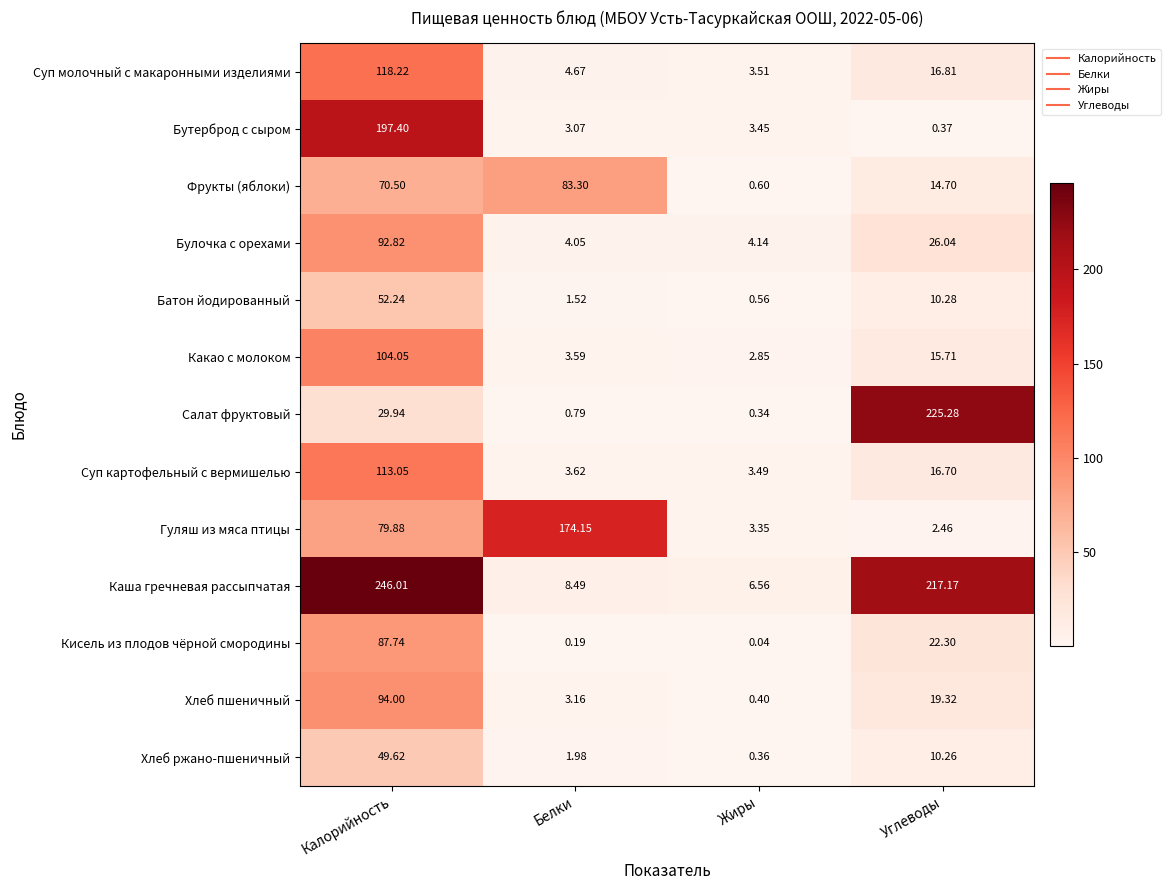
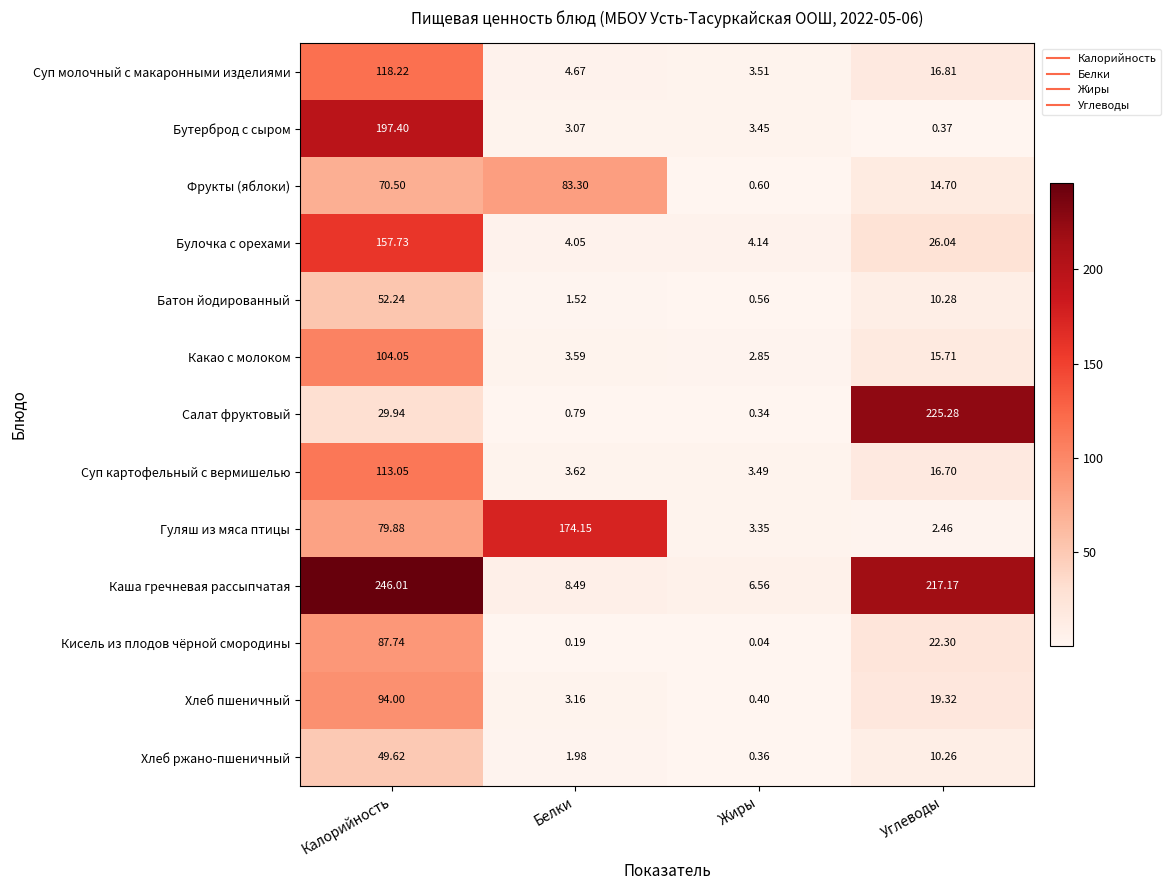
Булочка с орехами, Калорийность: 92.82 -> 157.73
